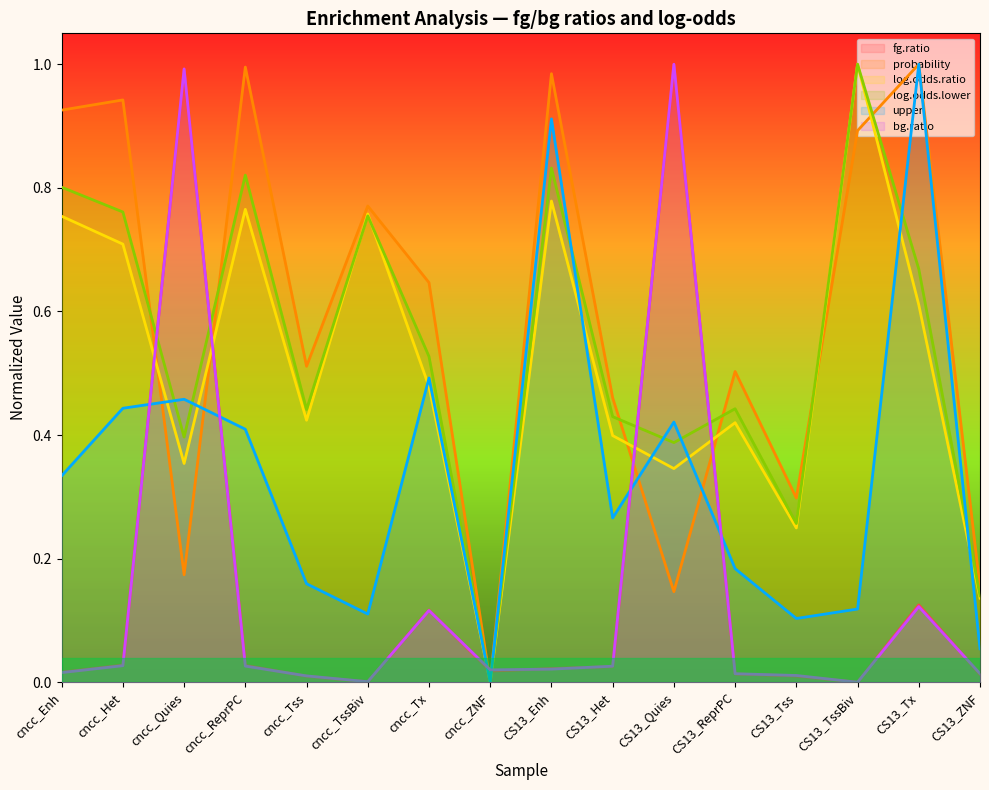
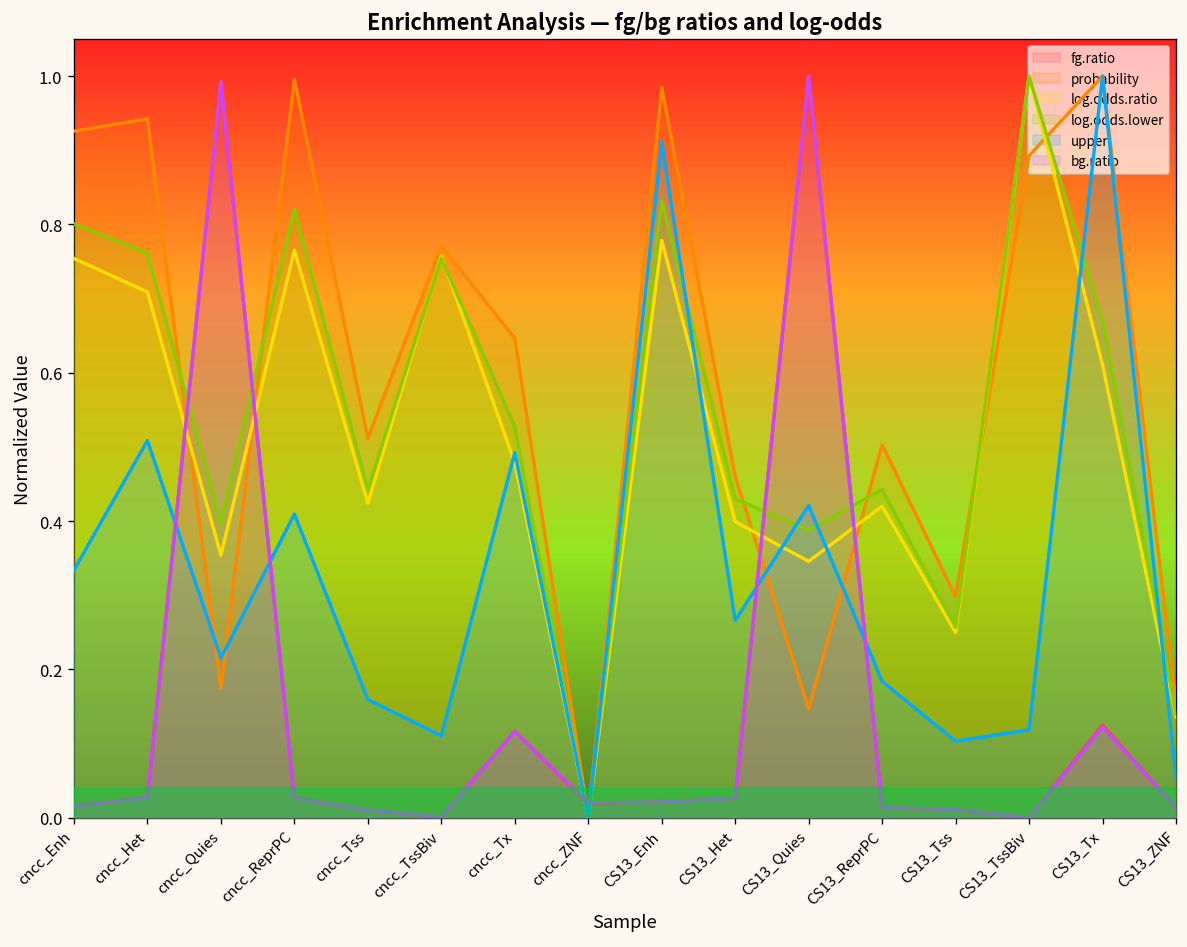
upper, cncc_Het: 0.44 -> 0.51
upper, cncc_Quies: 0.46 -> 0.22
